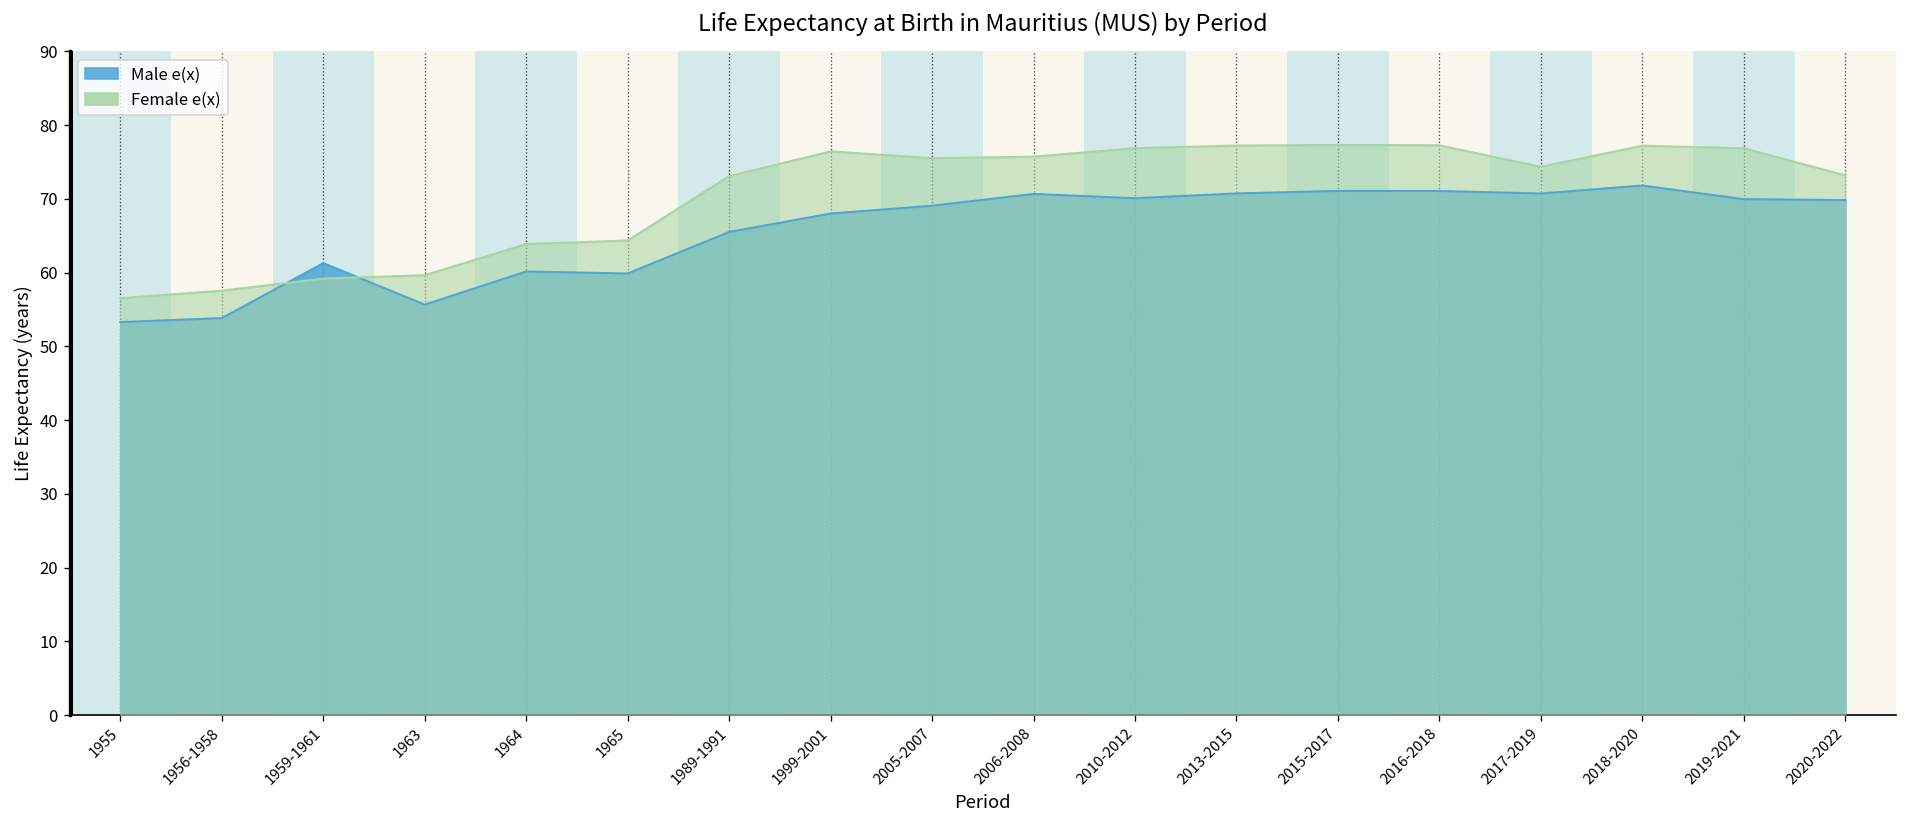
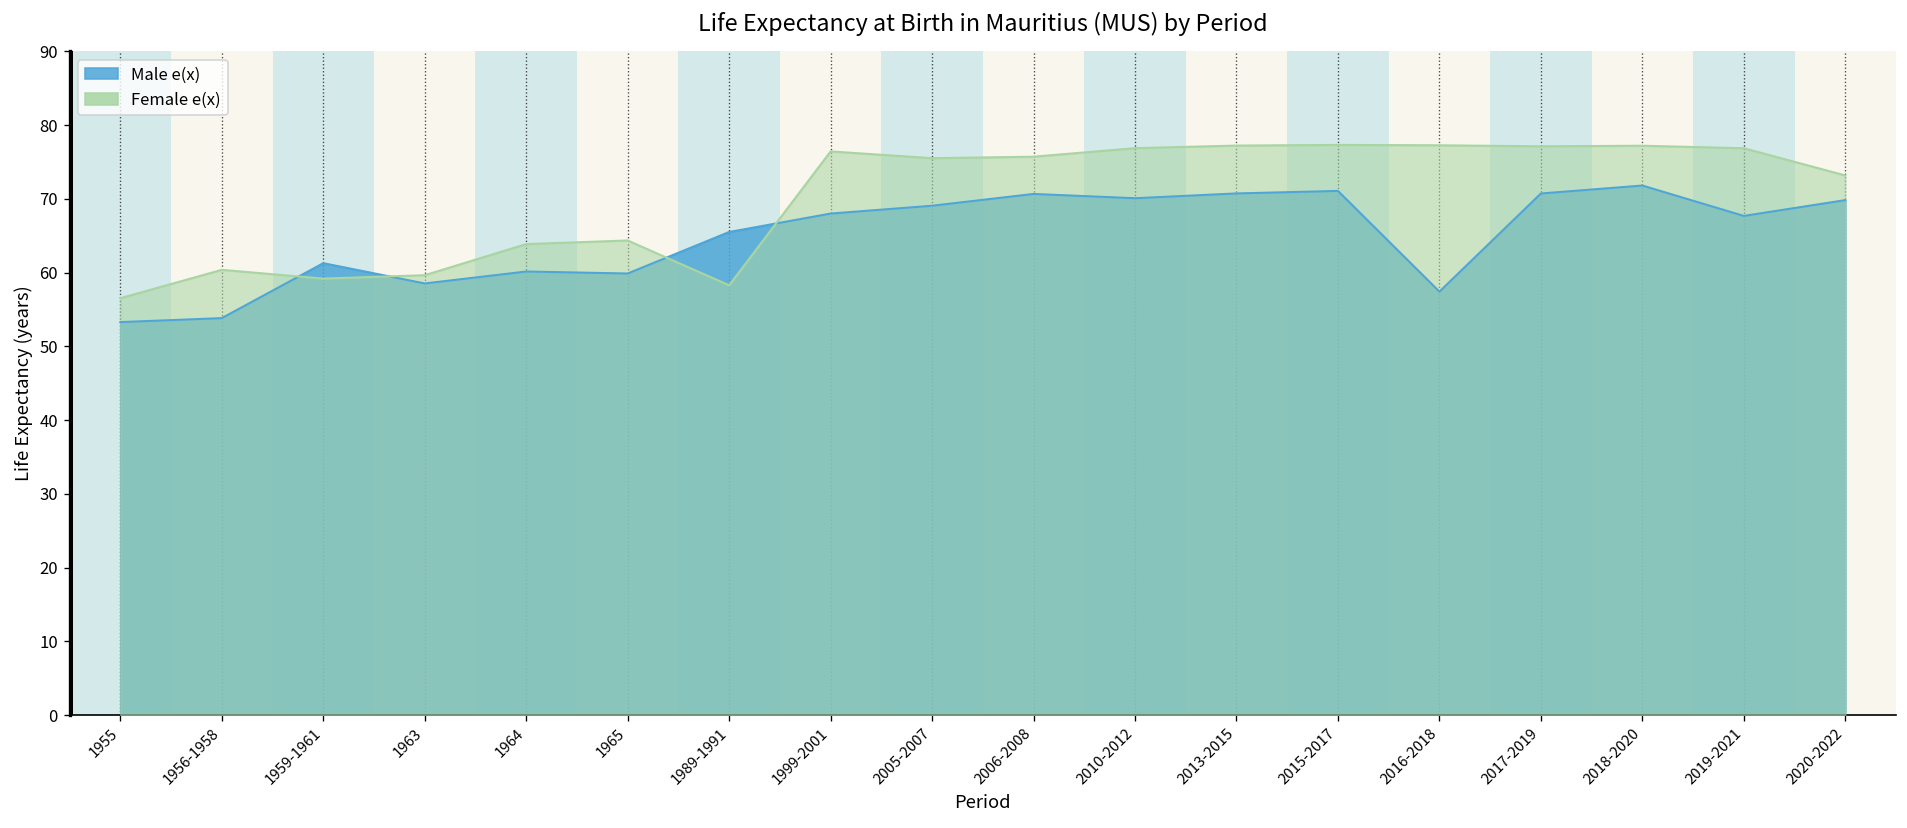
Female e(x), 1956-1958: 58 -> 60
Male e(x), 1963: 56 -> 59
Female e(x), 1989-1991: 73 -> 58
Male e(x), 2016-2018: 71 -> 57
Female e(x), 2017-2019: 74 -> 77
Male e(x), 2019-2021: 70 -> 68
